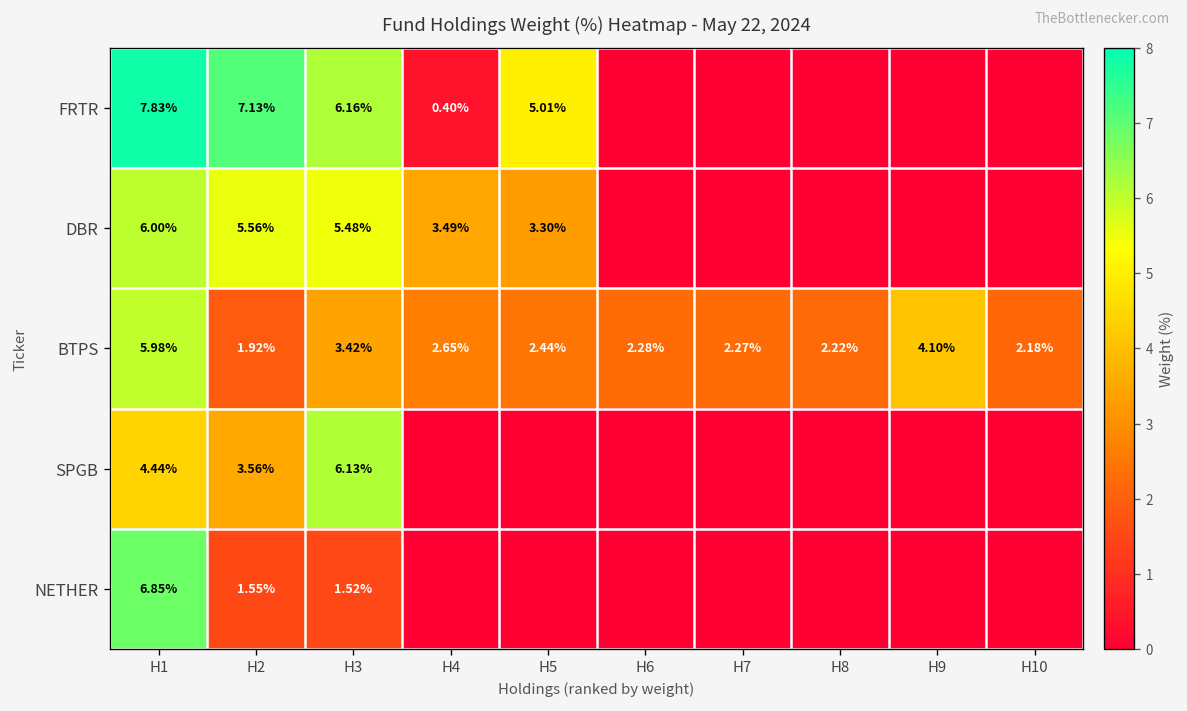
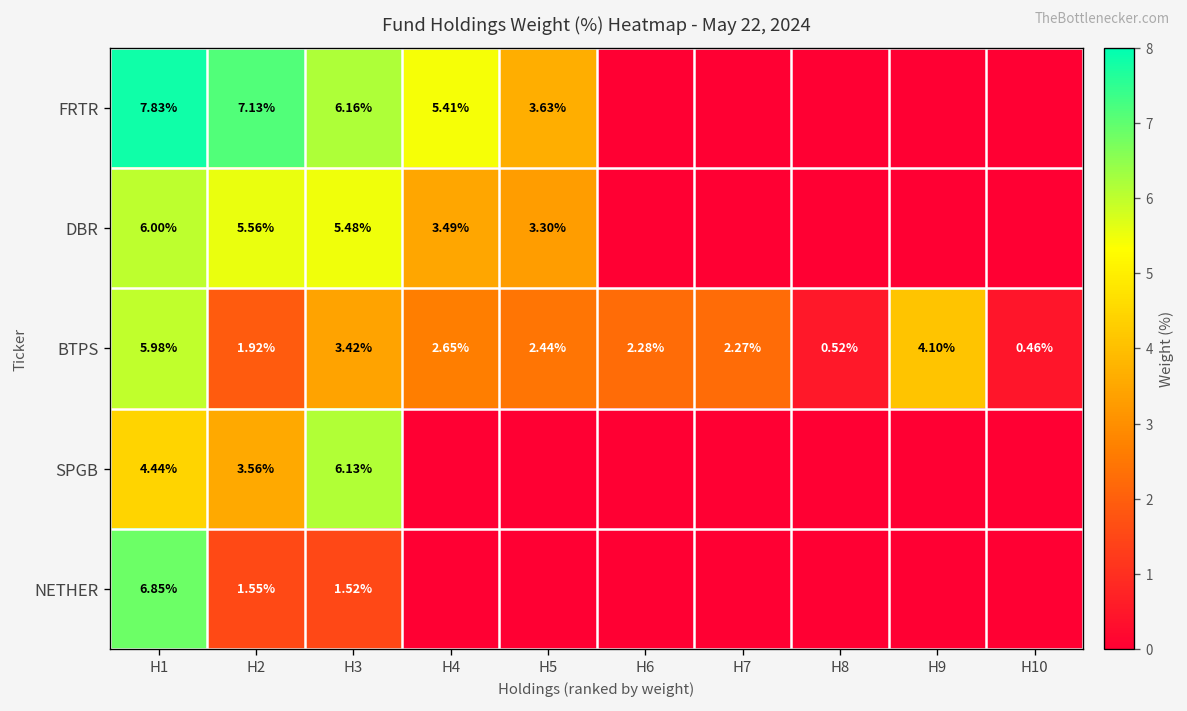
FRTR, H4: 0.40% -> 5.41%
FRTR, H5: 5.01% -> 3.63%
BTPS, H8: 2.22% -> 0.52%
BTPS, H10: 2.18% -> 0.46%
